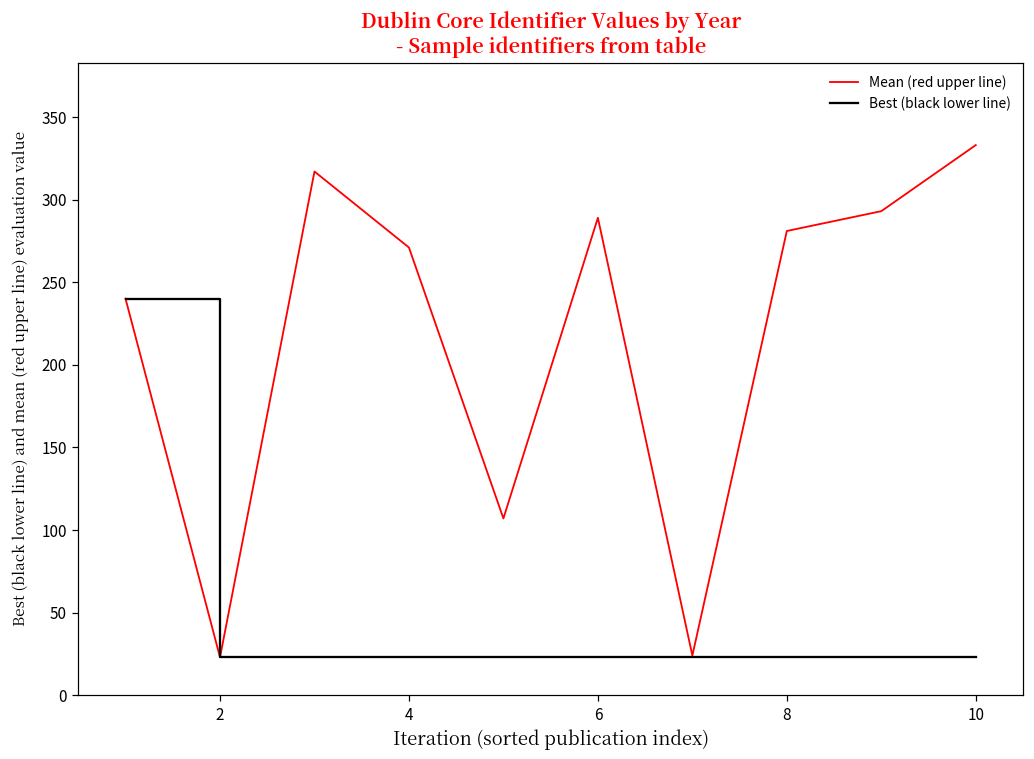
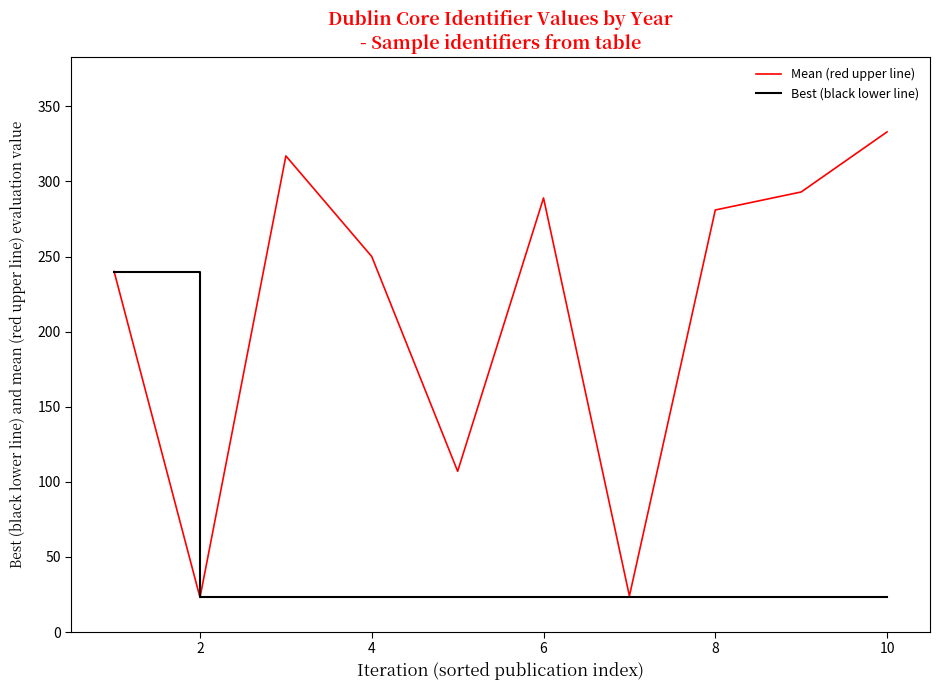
Mean (red upper line), 4: 271 -> 250
